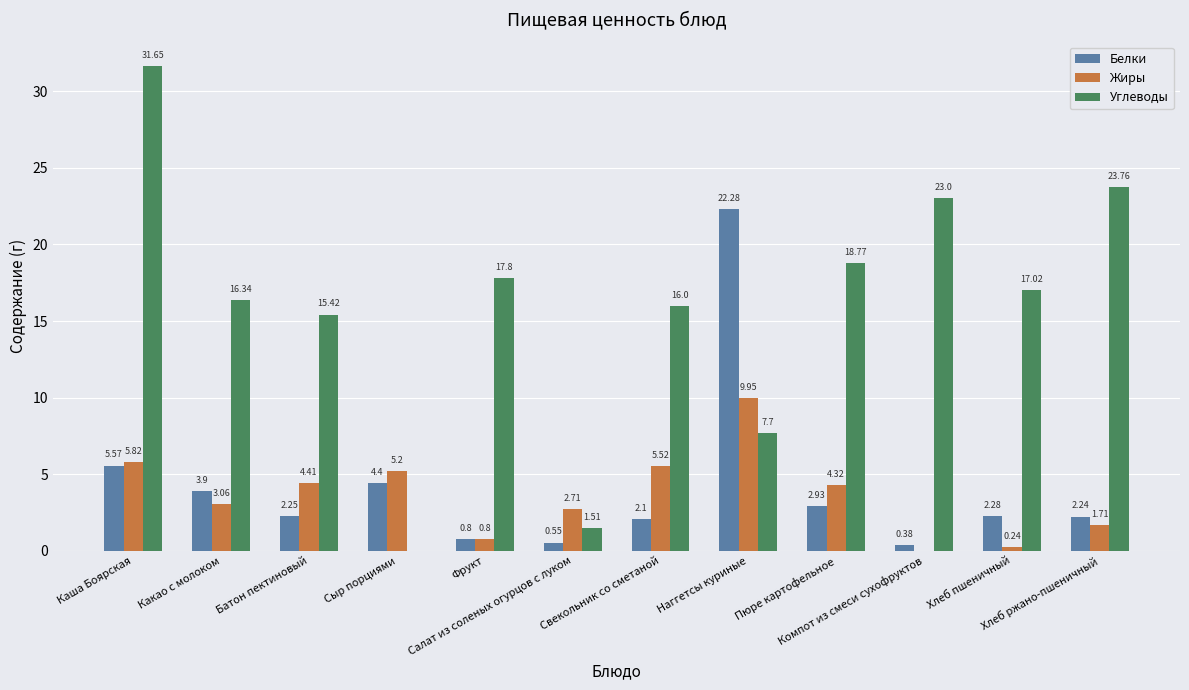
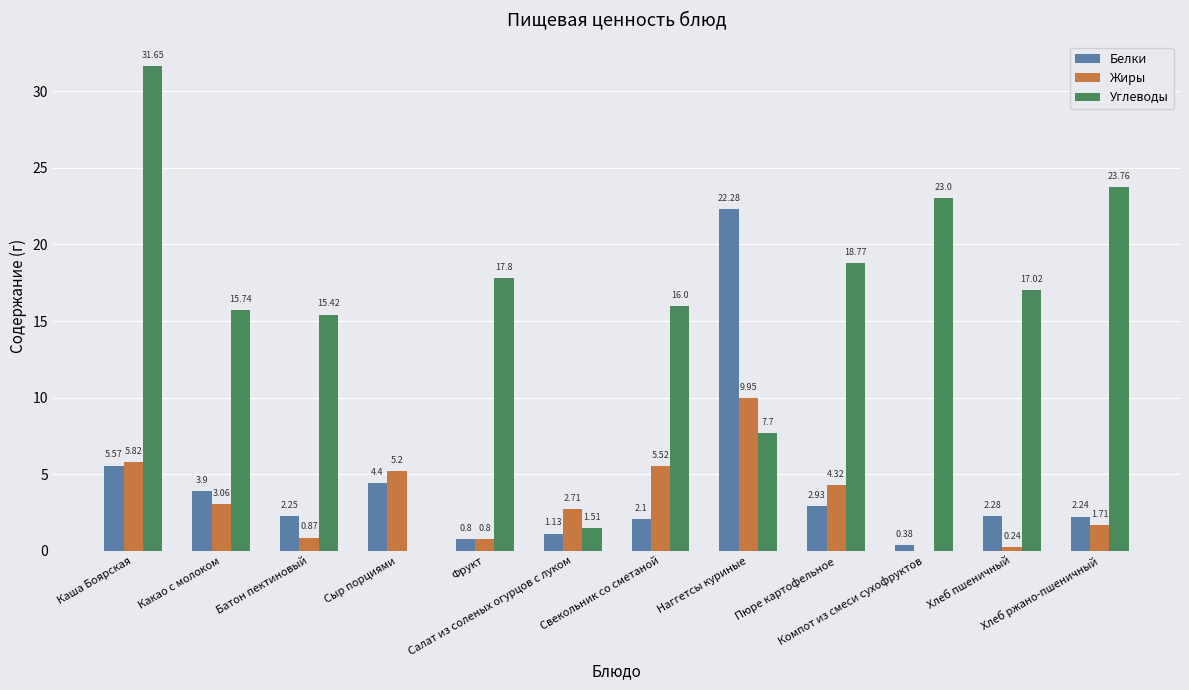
Углеводы, Какао с молоком: 16.34 -> 15.74
Жиры, Батон пектиновый: 4.41 -> 0.87
Белки, Салат из соленых огурцов с луком: 0.55 -> 1.13
